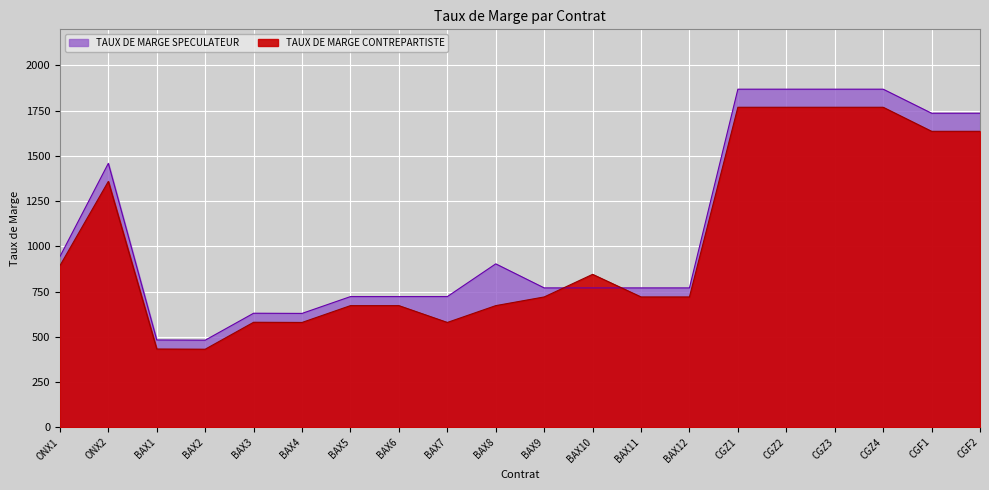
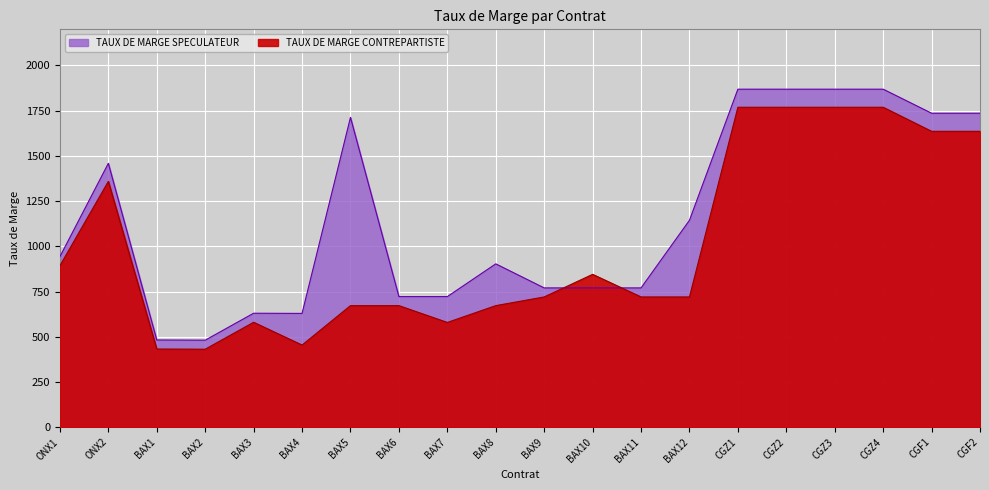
TAUX DE MARGE CONTREPARTISTE, BAX4: 580 -> 450
TAUX DE MARGE SPECULATEUR, BAX5: 720 -> 1710
TAUX DE MARGE SPECULATEUR, BAX12: 770 -> 1140
